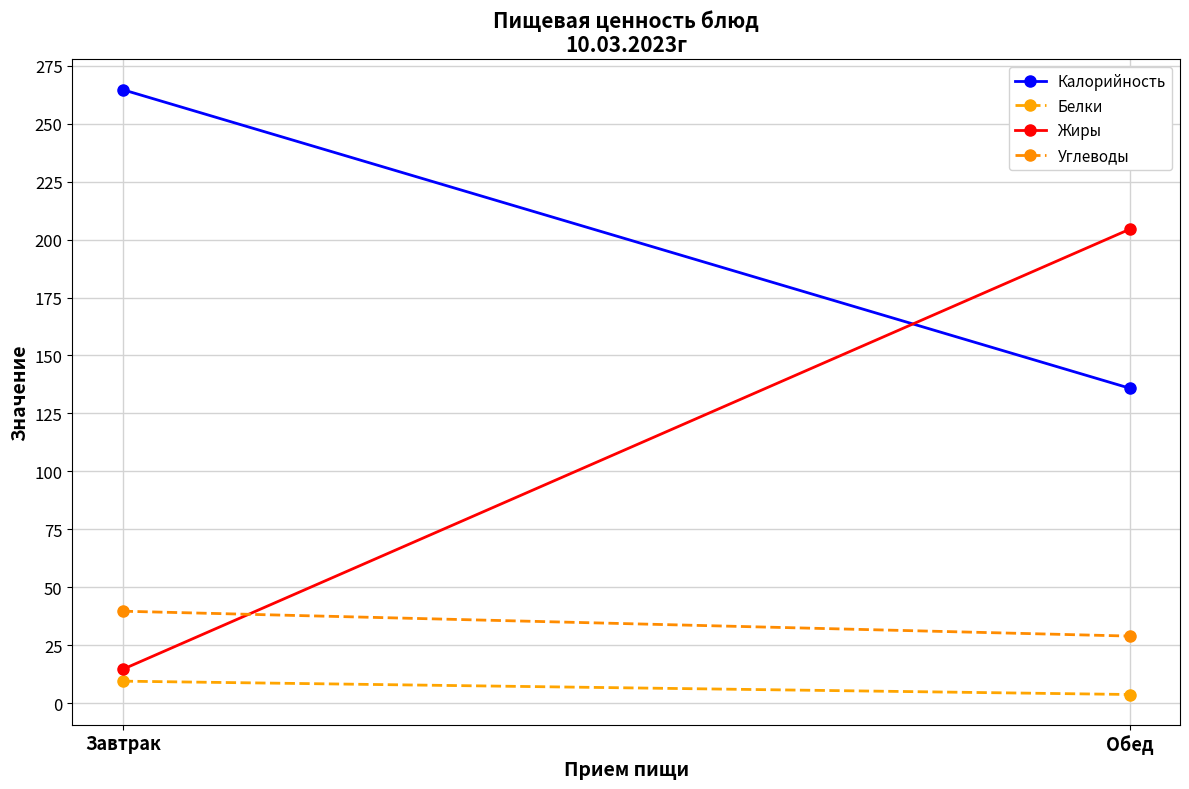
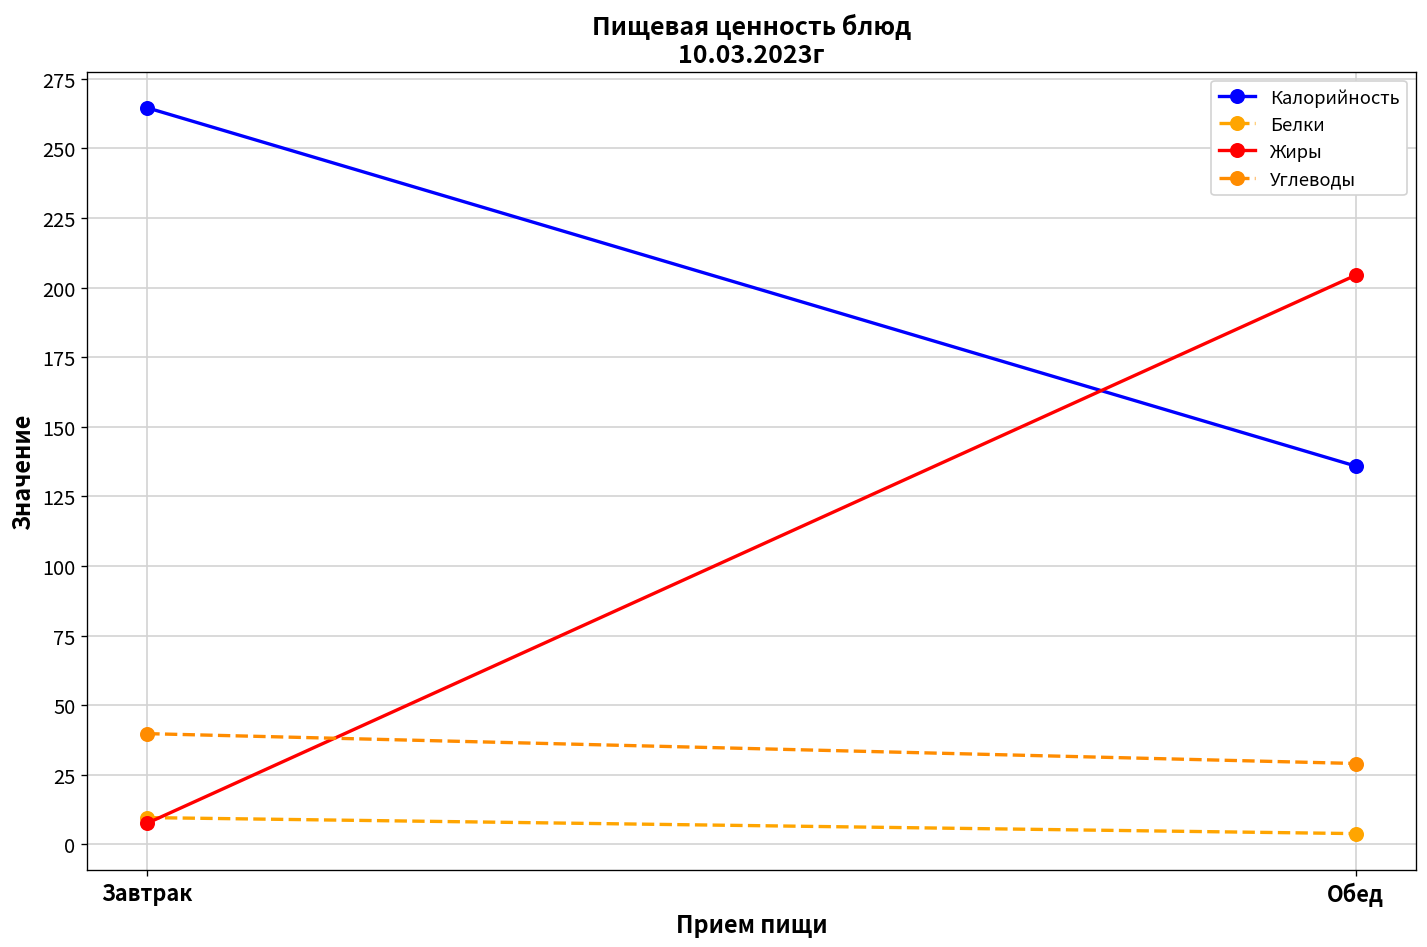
Жиры, Завтрак: 15 -> 8
